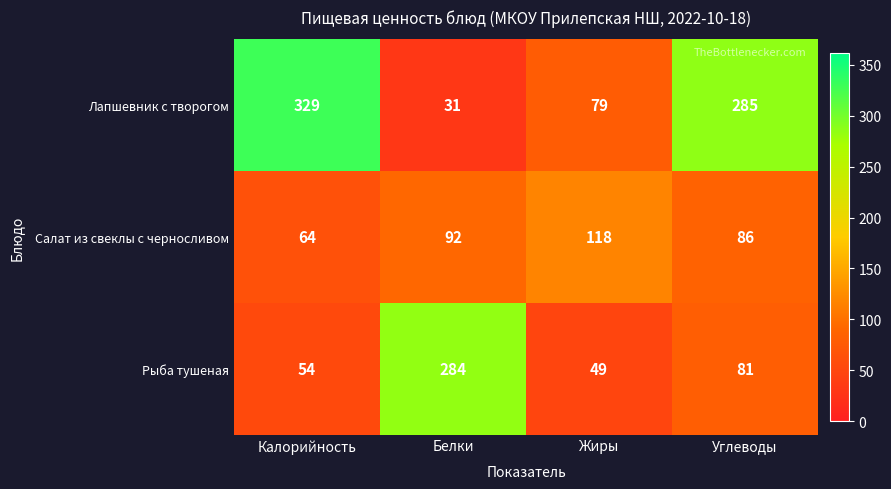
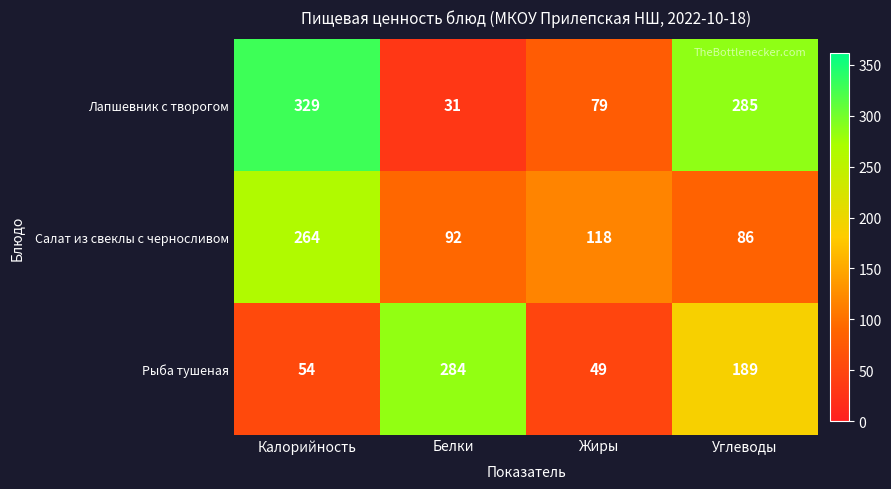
Салат из свеклы с черносливом, Калорийность: 64 -> 264
Рыба тушеная, Углеводы: 81 -> 189
